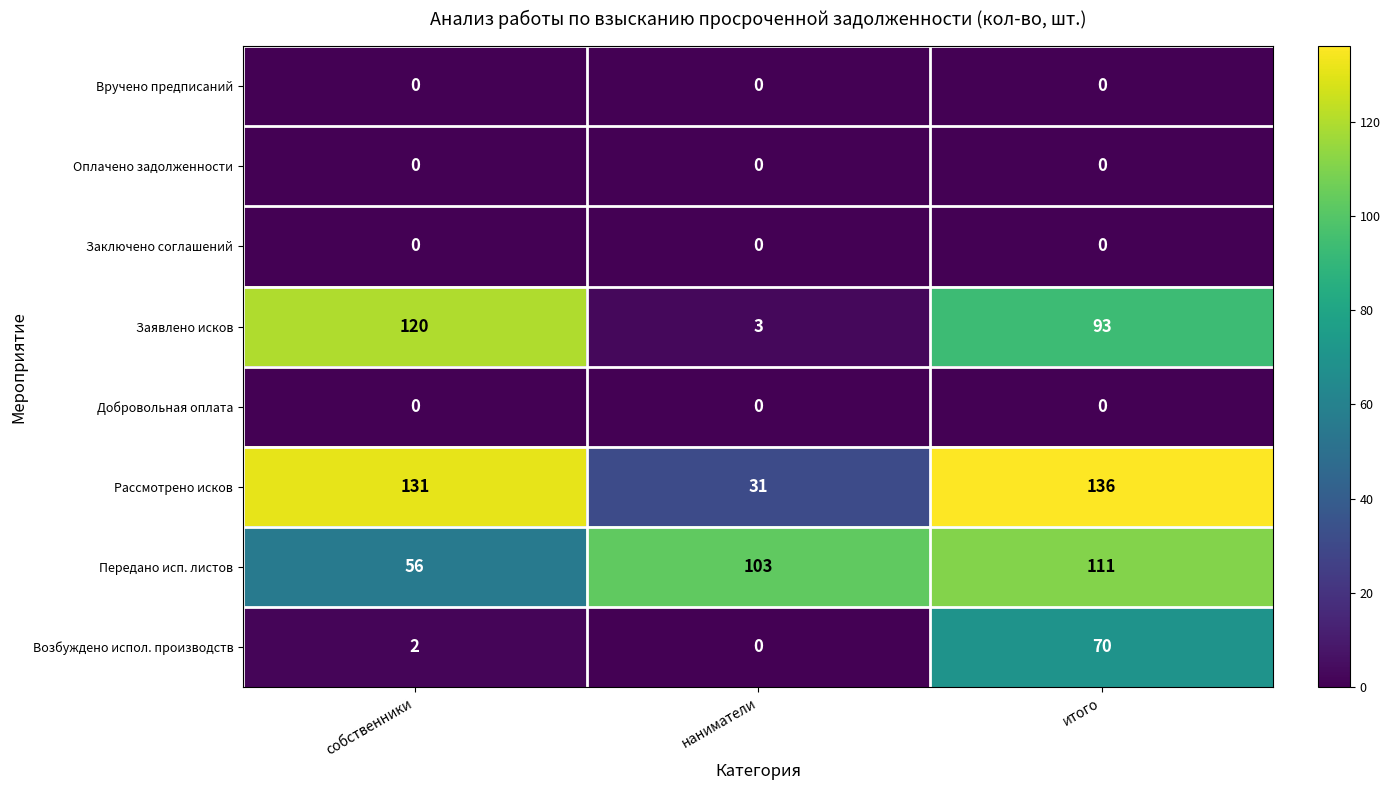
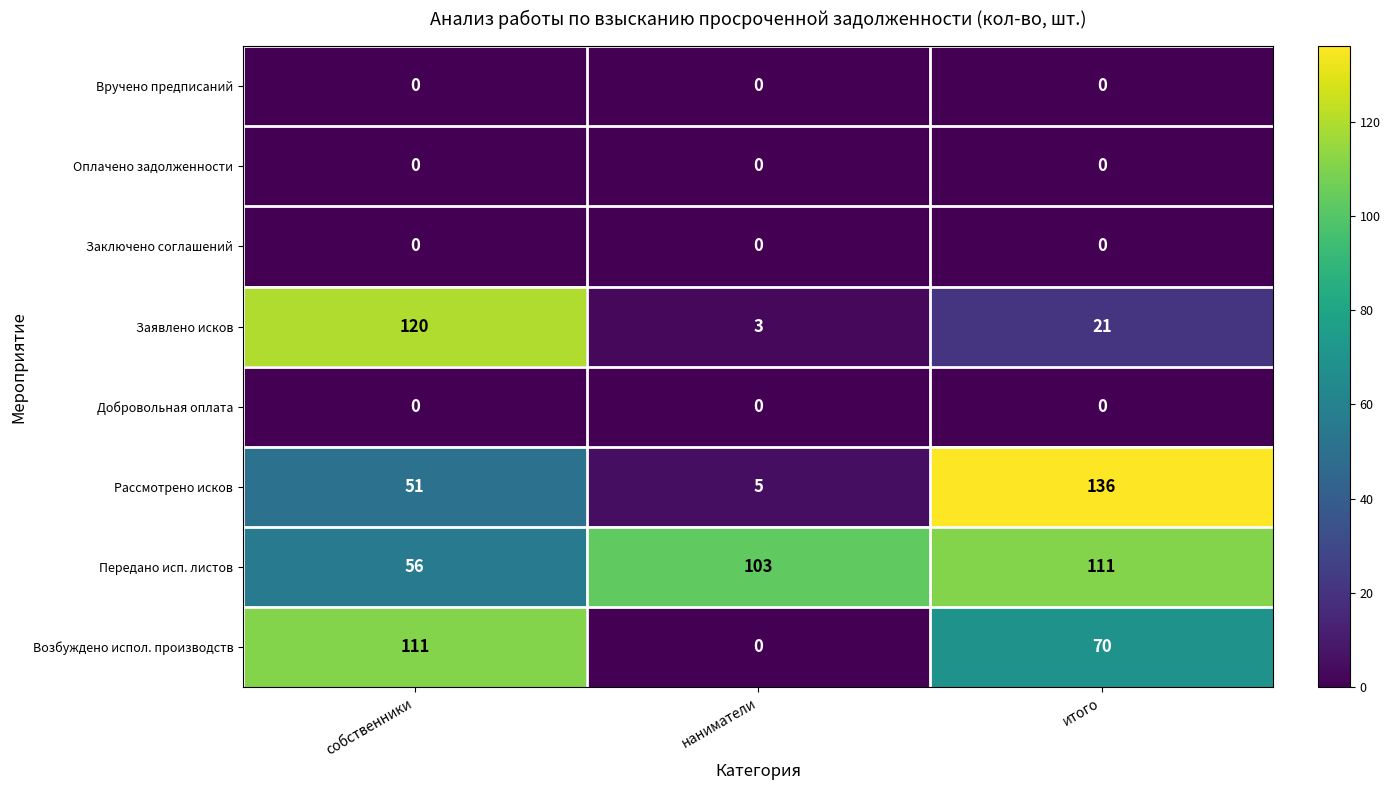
Заявлено исков, итого: 93 -> 21
Рассмотрено исков, собственники: 131 -> 51
Рассмотрено исков, наниматели: 31 -> 5
Возбуждено испол. производств, собственники: 2 -> 111
